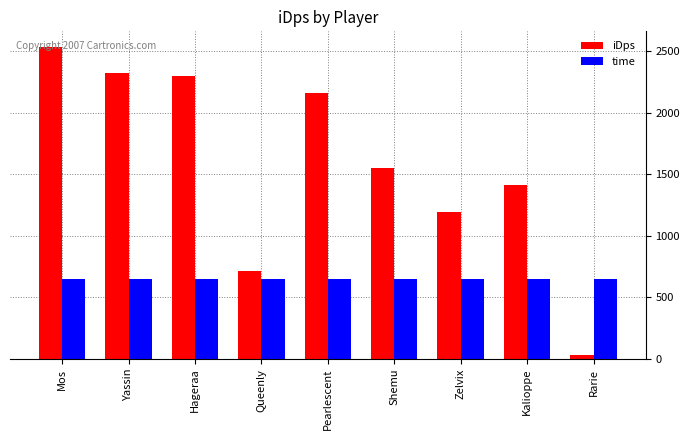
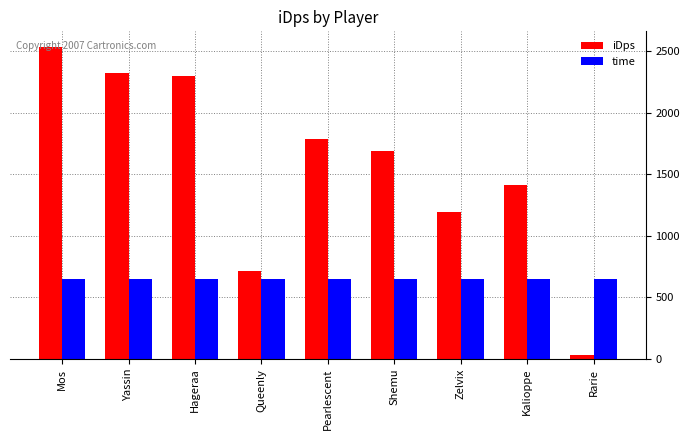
iDps, Pearlescent: 2160 -> 1790
iDps, Shemu: 1550 -> 1690
